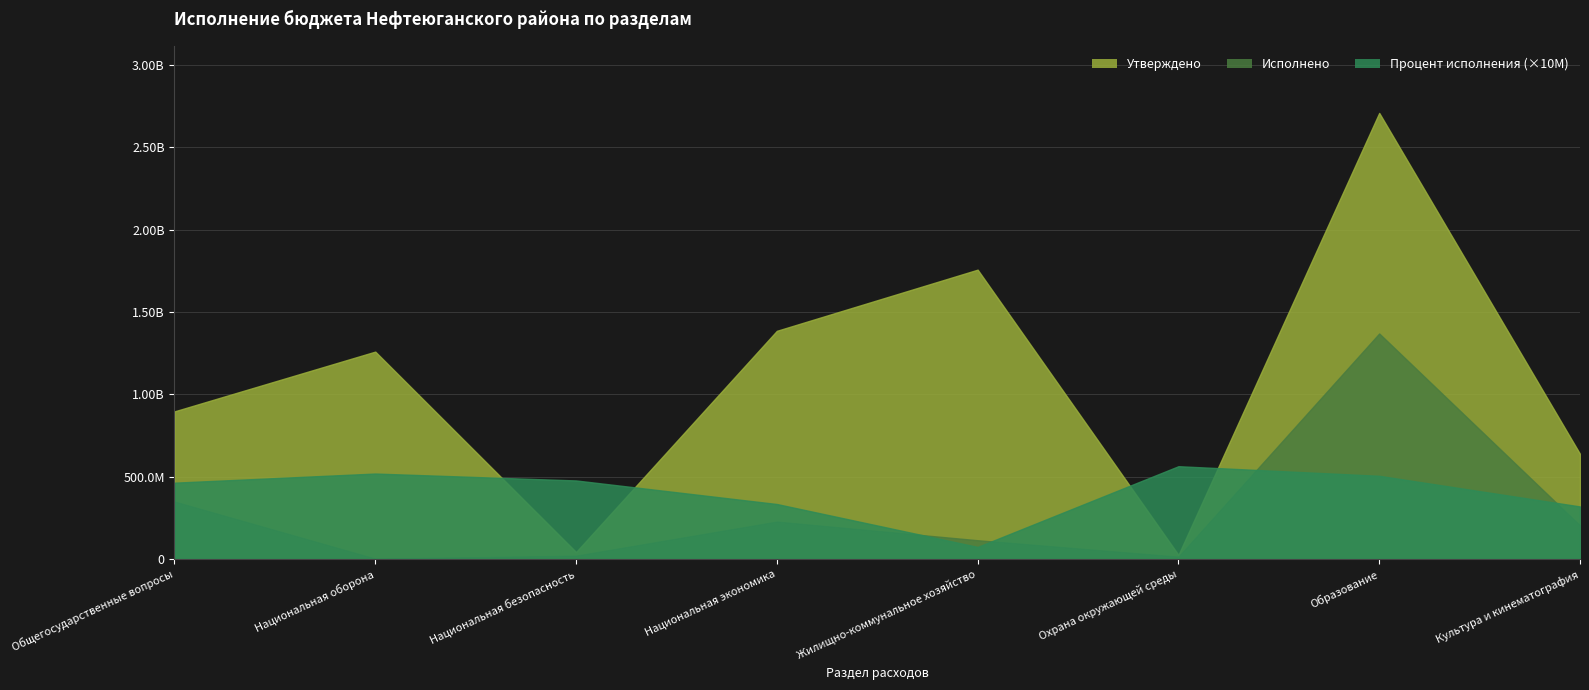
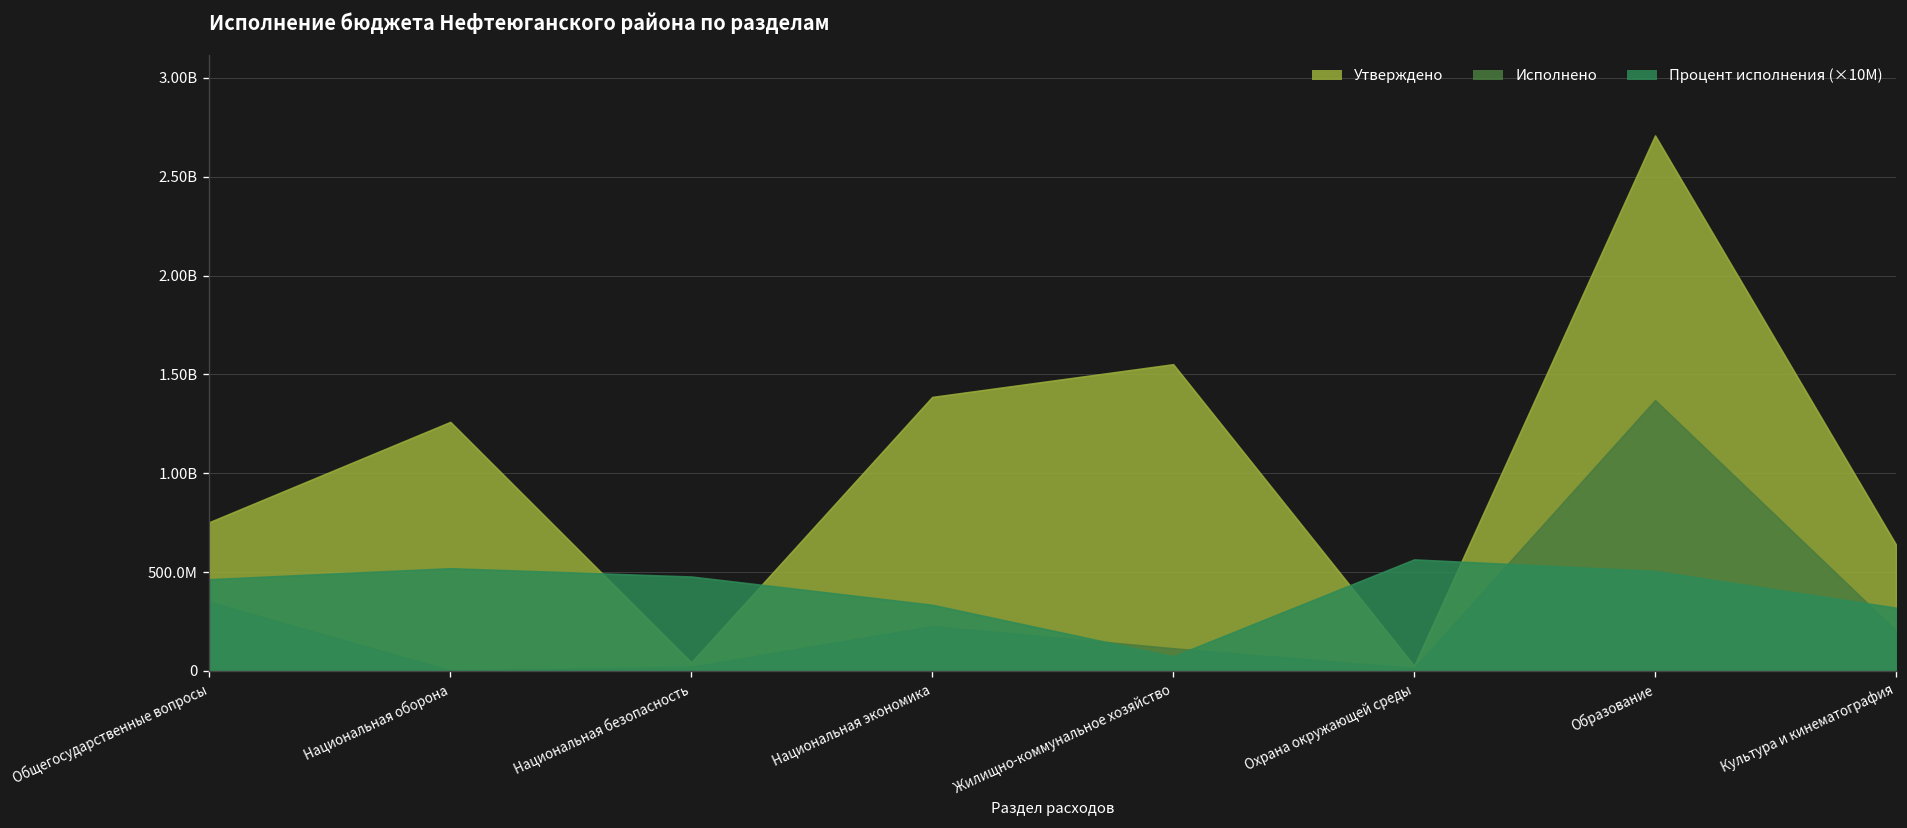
Утверждено, Общегосударственные вопросы: 900000000 -> 750000000
Утверждено, Жилищно-коммунальное хозяйство: 1760000000 -> 1550000000
